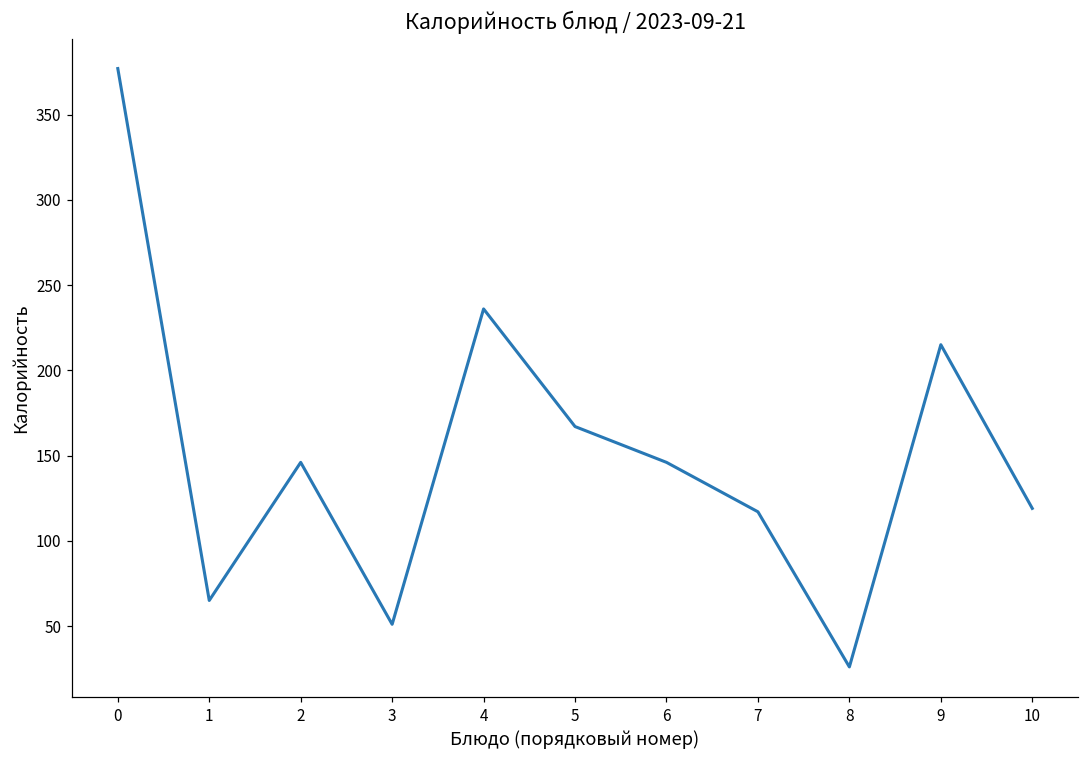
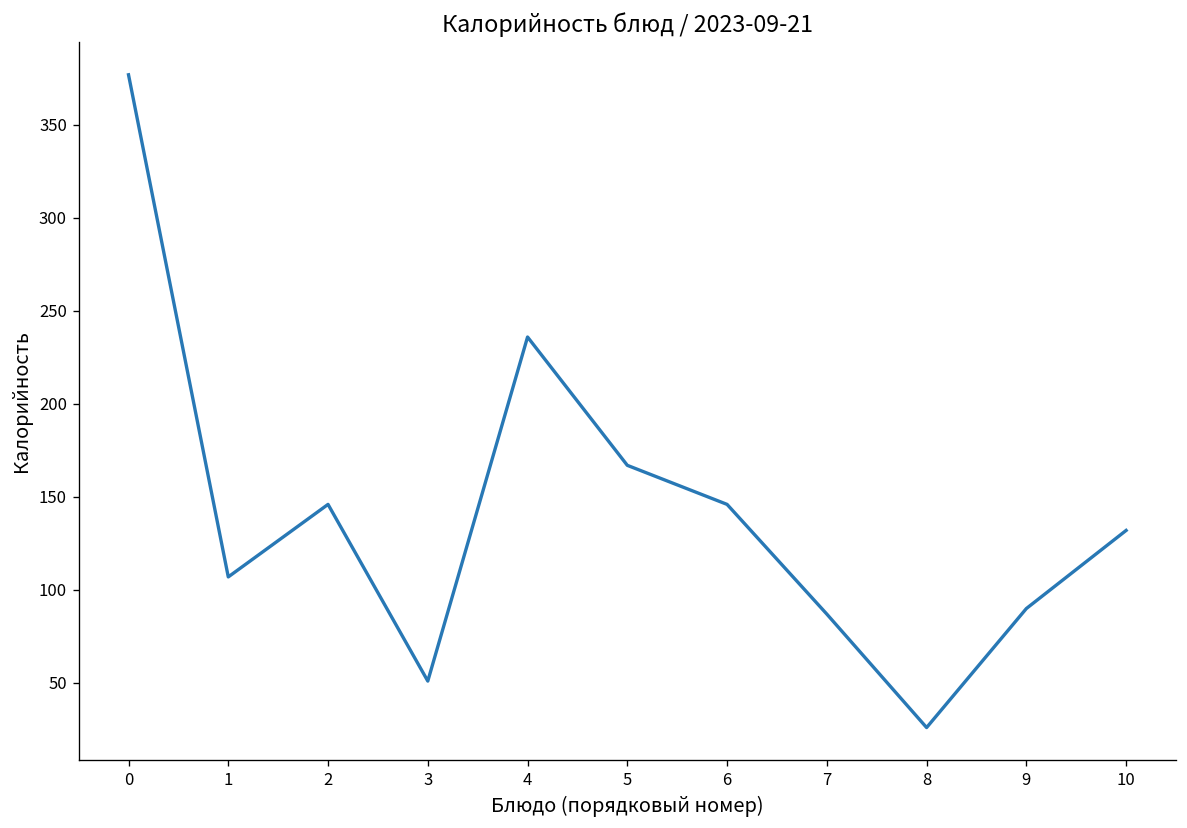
1: 65 -> 107
7: 117 -> 87
9: 215 -> 90
10: 119 -> 132
